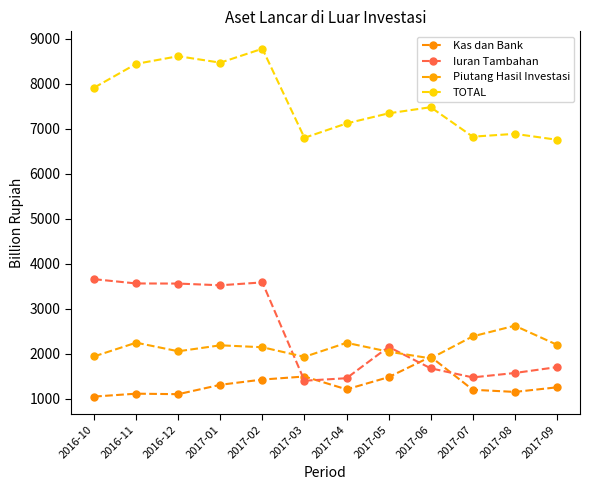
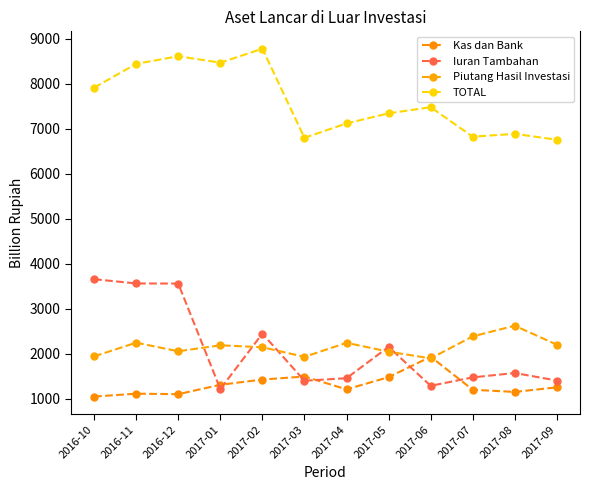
Iuran Tambahan, 2017-01: 3500 -> 1200
Iuran Tambahan, 2017-02: 3600 -> 2400
Iuran Tambahan, 2017-06: 1700 -> 1300
Iuran Tambahan, 2017-09: 1700 -> 1400
